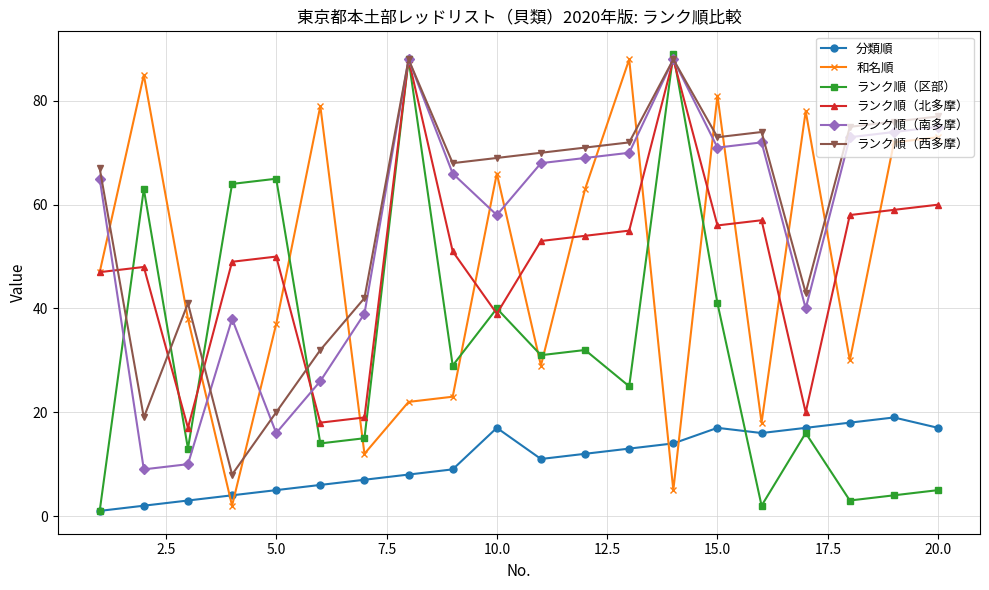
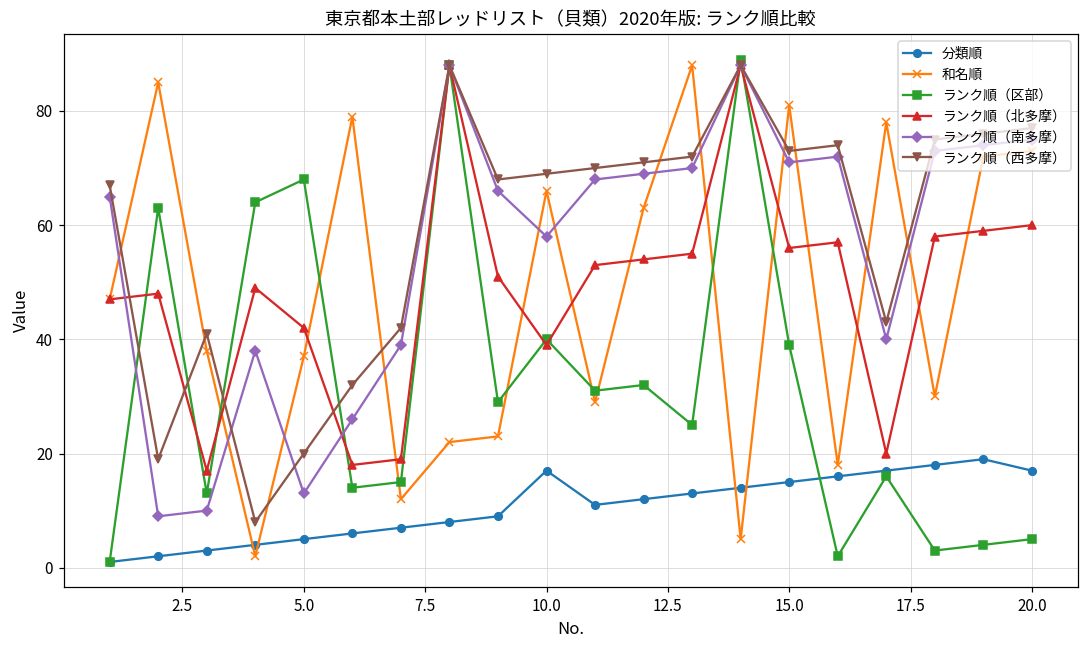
ランク順（区部）, 5.0: 65 -> 68
ランク順（北多摩）, 5.0: 50 -> 42
ランク順（南多摩）, 5.0: 16 -> 13
分類順, 15.0: 17 -> 15
ランク順（区部）, 15.0: 41 -> 39
